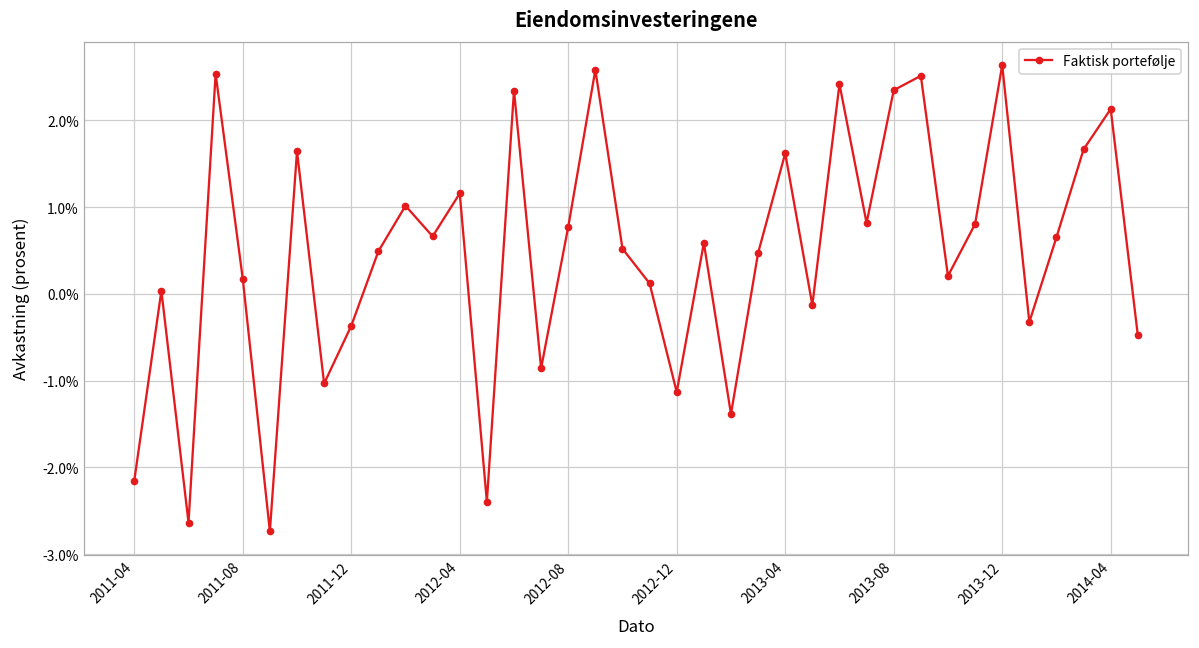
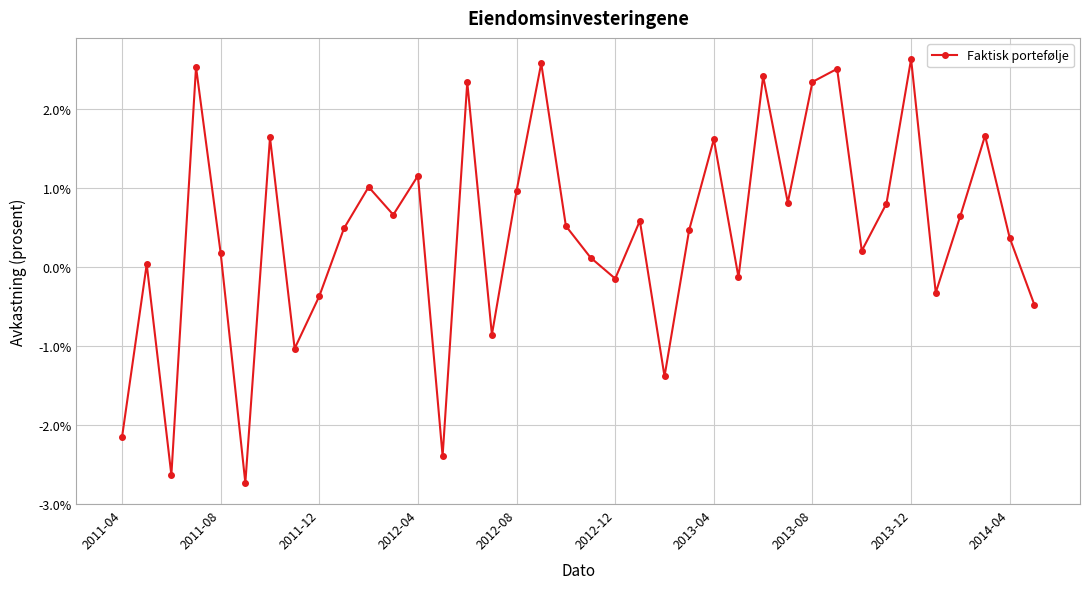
2012-08: 0.8% -> 1.0%
2012-12: -1.1% -> -0.1%
2014-04: 2.1% -> 0.4%
